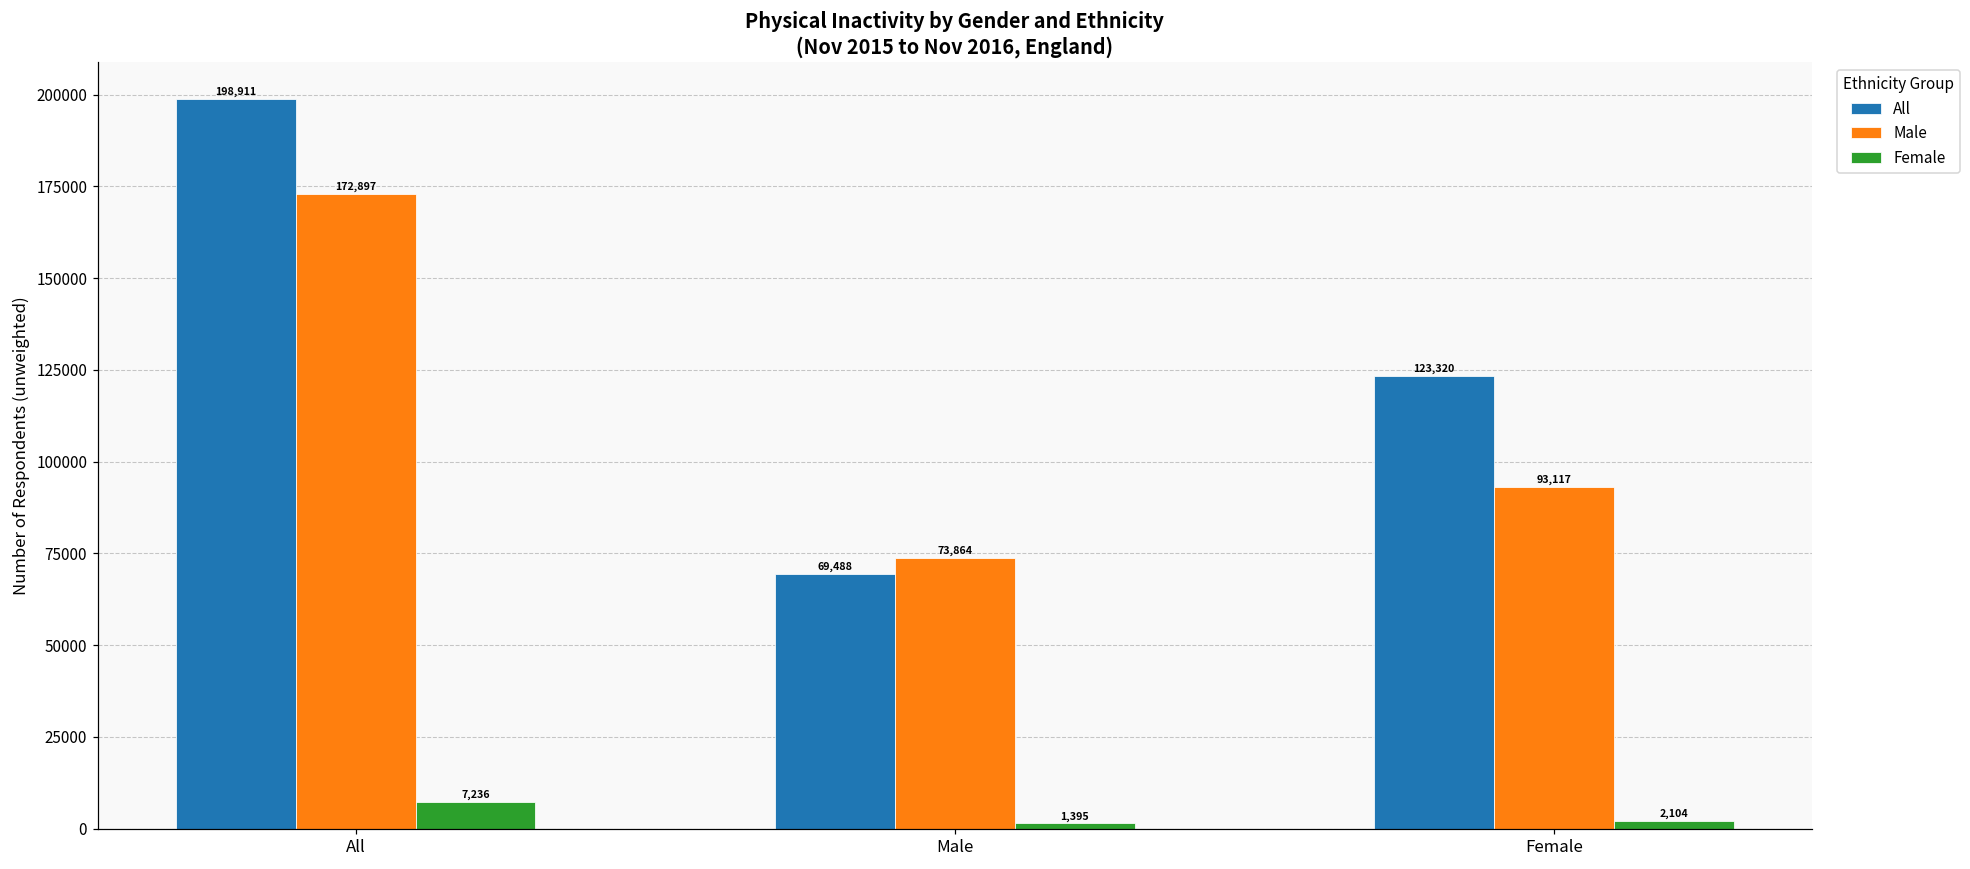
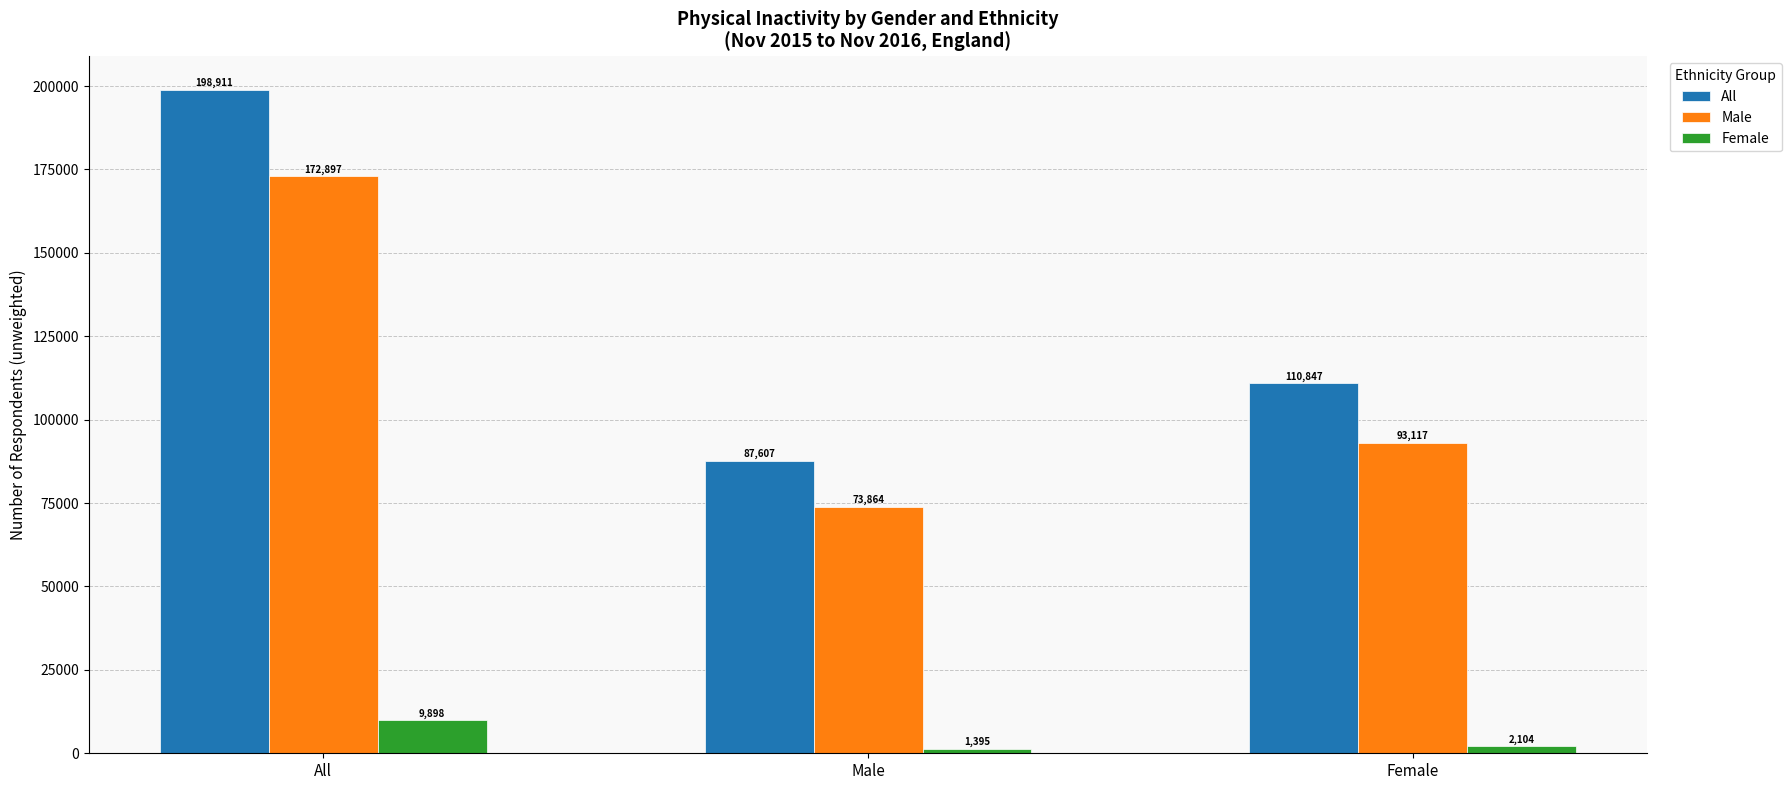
Female, All: 7,236 -> 9,898
All, Male: 69,488 -> 87,607
All, Female: 123,320 -> 110,847
